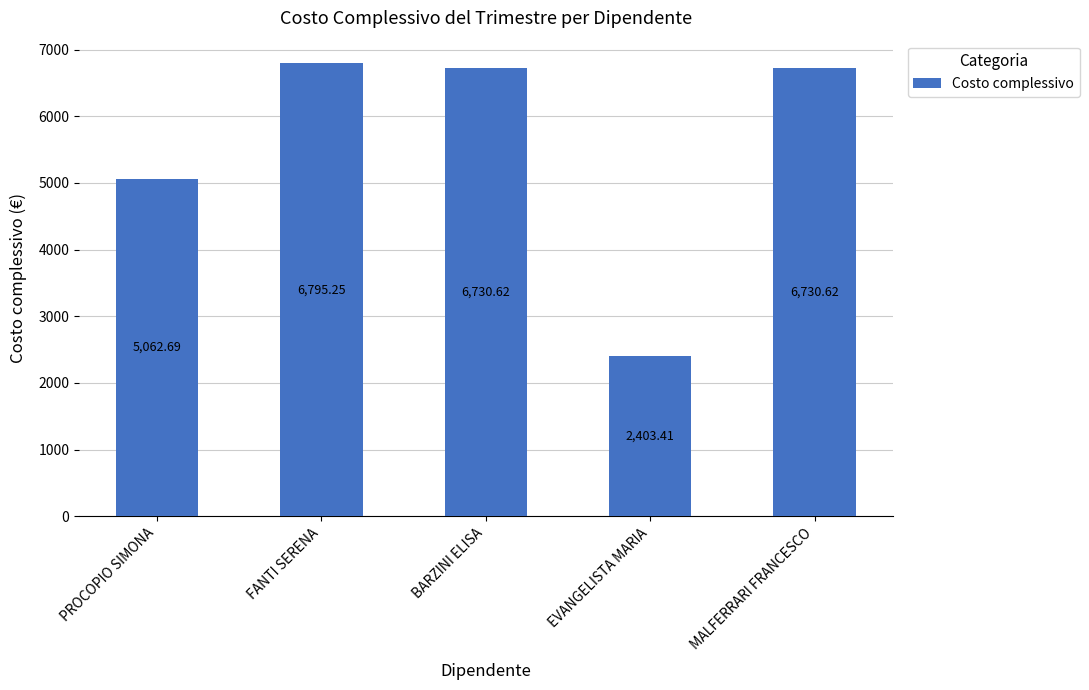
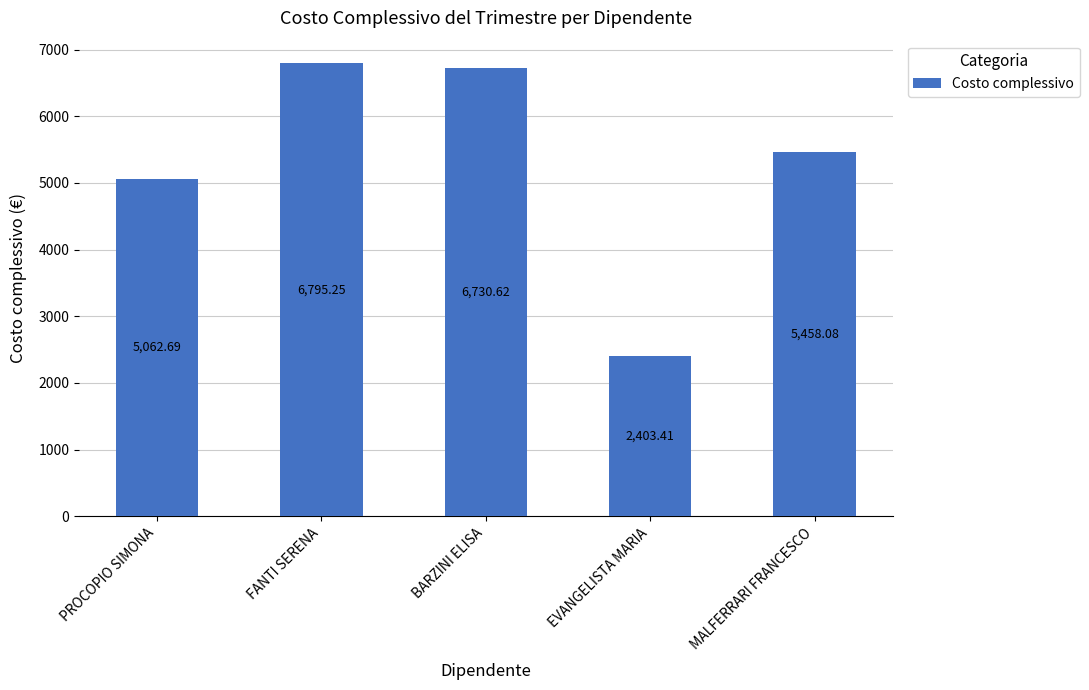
MALFERRARI FRANCESCO: 6,730.62 -> 5,458.08
